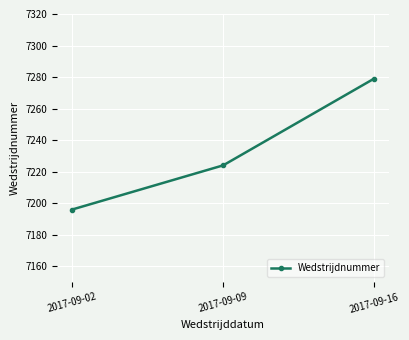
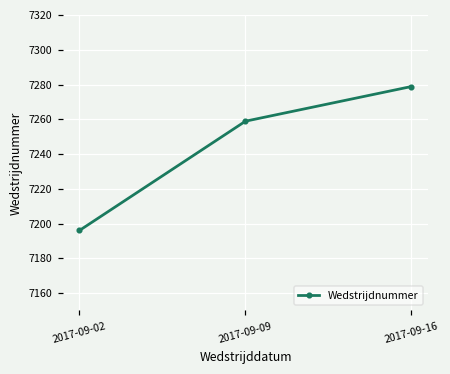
2017-09-09: 7224 -> 7259
